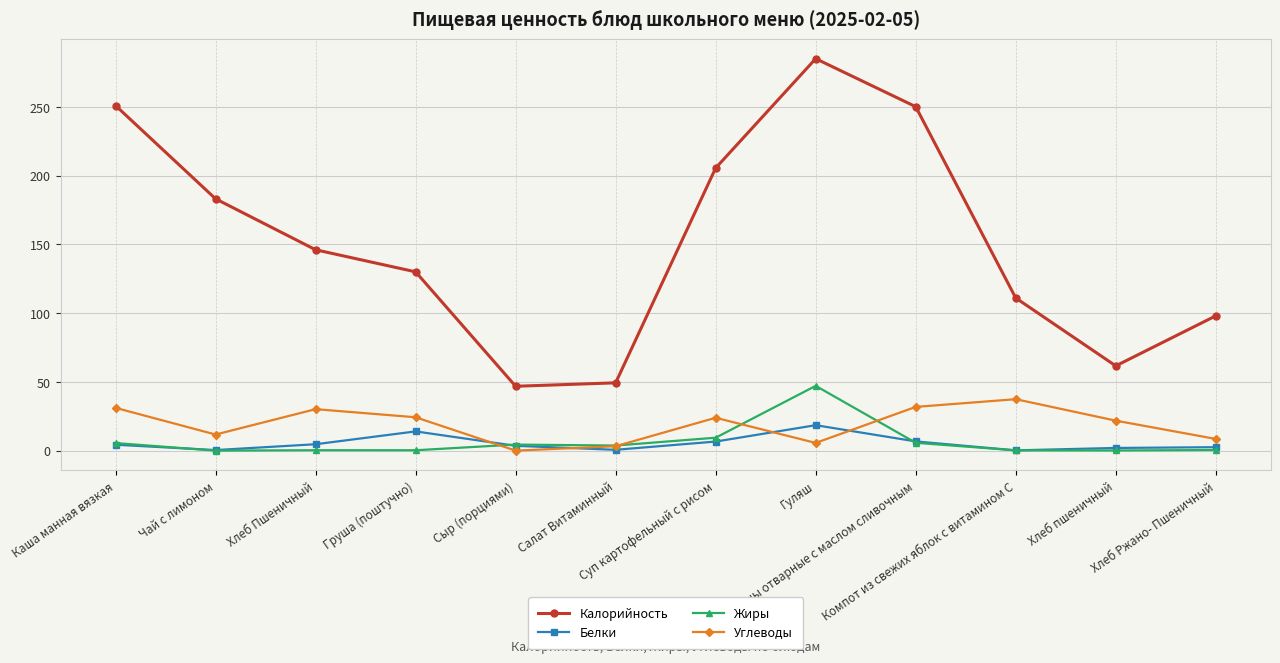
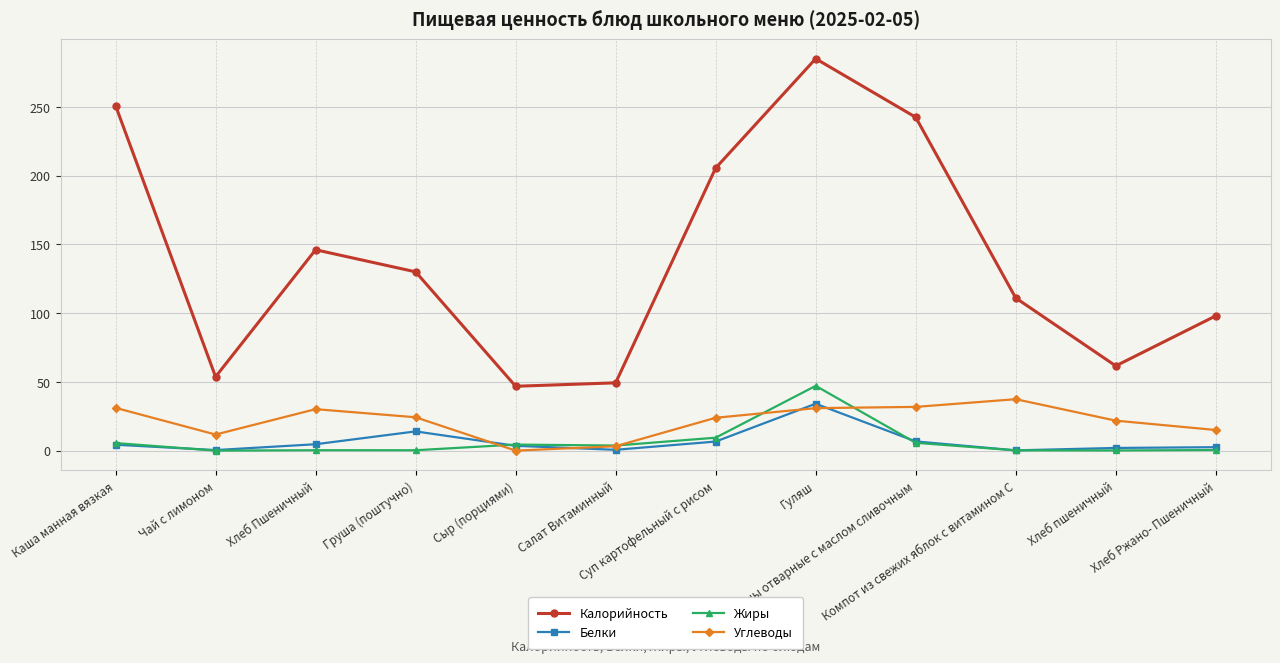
Калорийность, Чай с лимоном: 183 -> 54
Белки, Гуляш: 19 -> 34
Углеводы, Гуляш: 6 -> 31
Калорийность, Макароны отварные с маслом сливочным: 250 -> 242
Углеводы, Хлеб Ржано- Пшеничный: 9 -> 15
